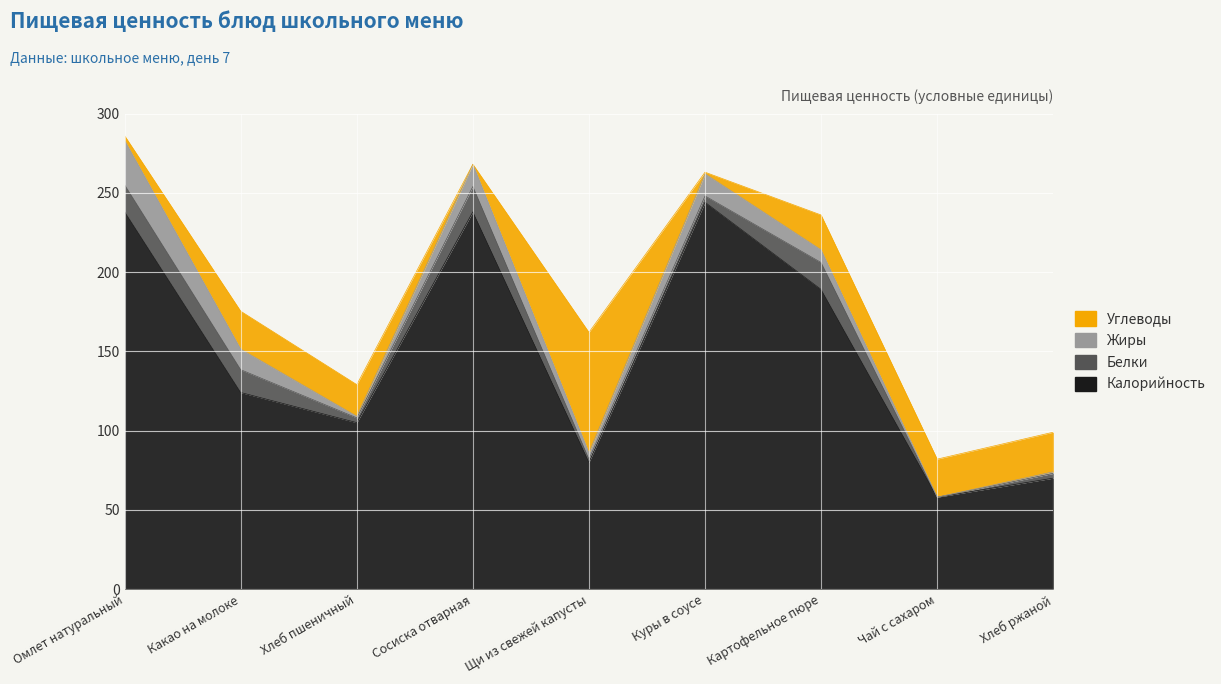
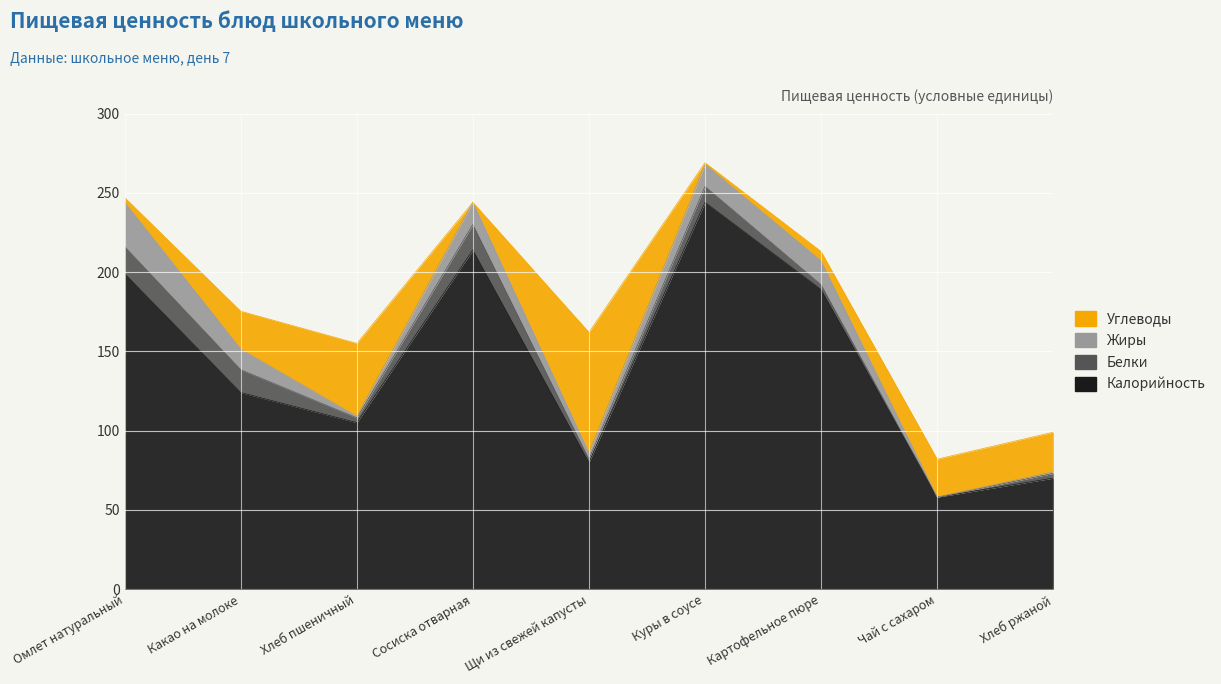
Калорийность, Омлет натуральный: 238 -> 199
Углеводы, Хлеб пшеничный: 20 -> 46
Калорийность, Сосиска отварная: 238 -> 214
Белки, Куры в соусе: 4 -> 10
Белки, Картофельное пюре: 17 -> 3
Жиры, Картофельное пюре: 8 -> 15
Углеводы, Картофельное пюре: 22 -> 6
